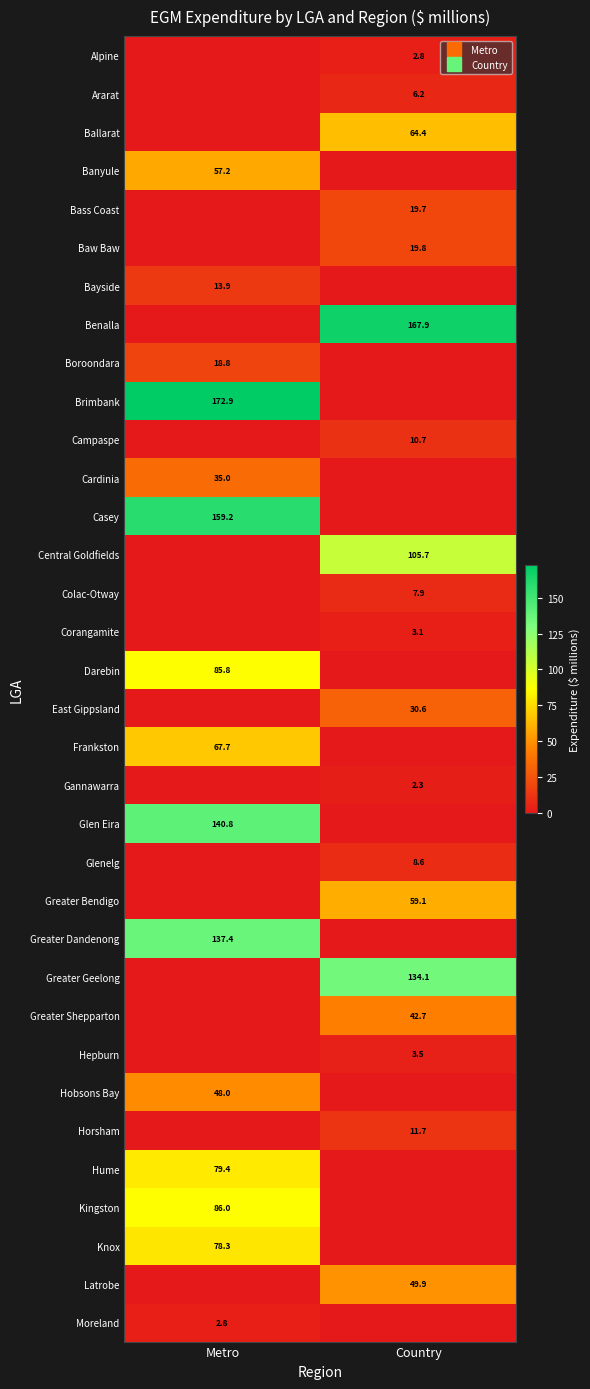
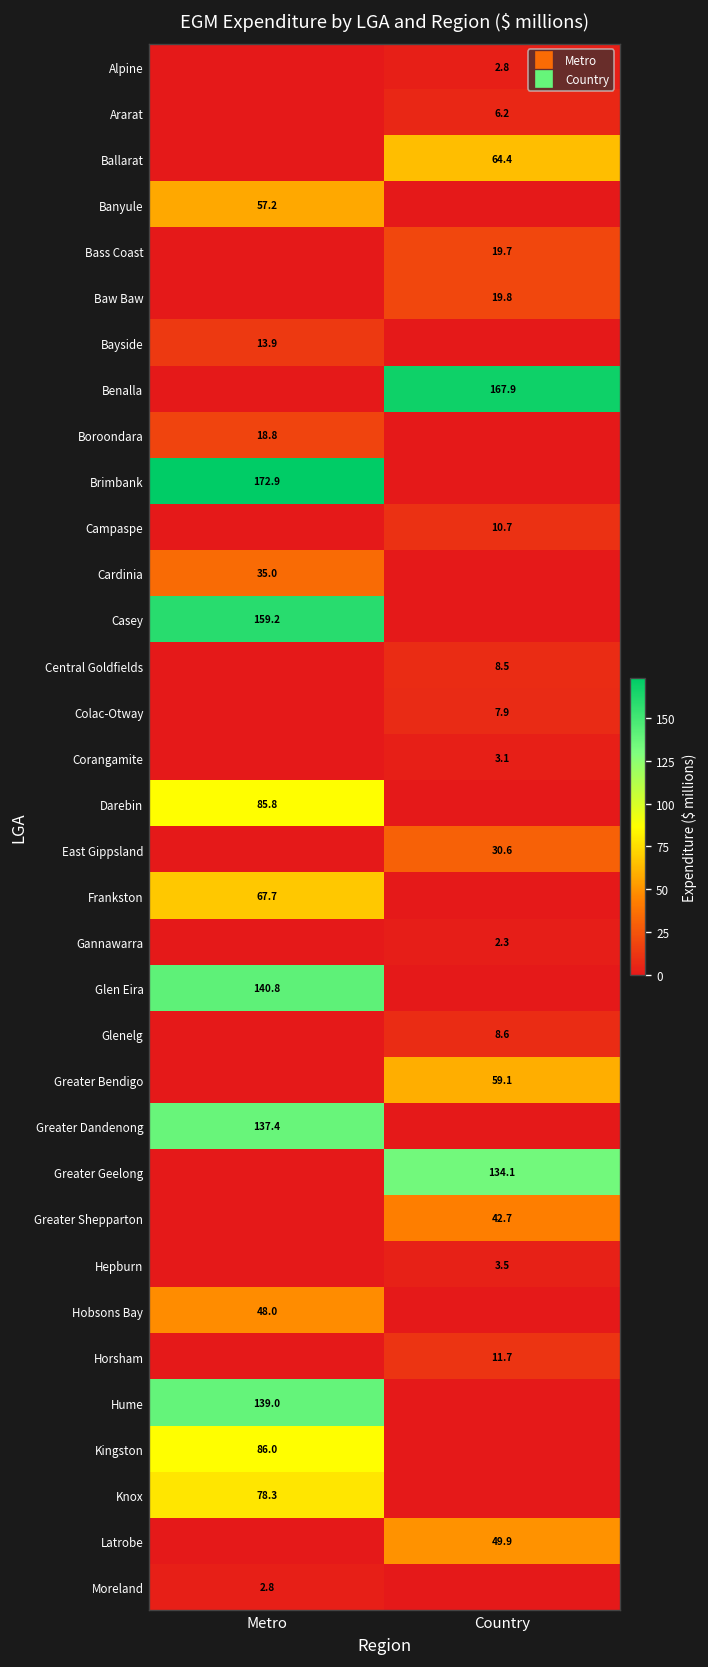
Central Goldfields, Country: 105.7 -> 8.5
Hume, Metro: 79.4 -> 139.0
